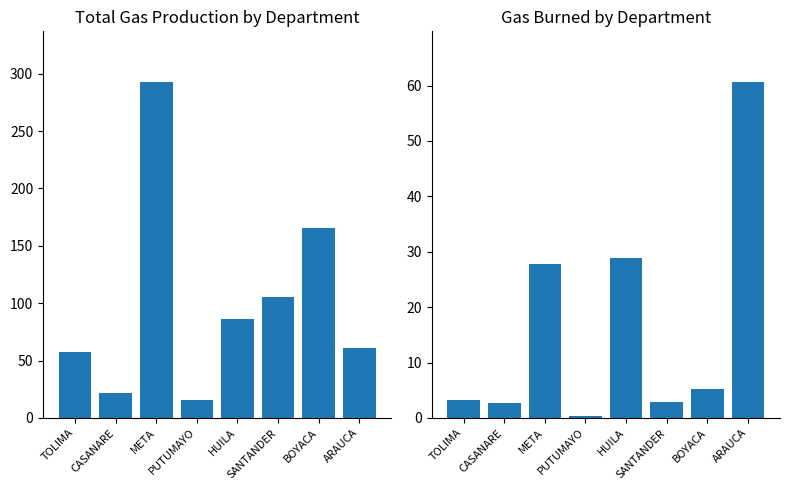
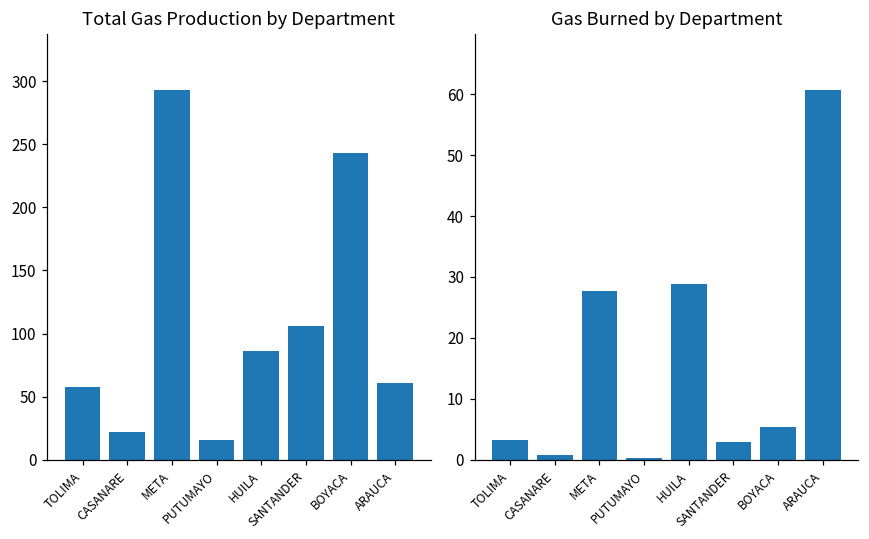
Total Gas Production by Department, BOYACA: 165 -> 243
Gas Burned by Department, CASANARE: 3 -> 1
